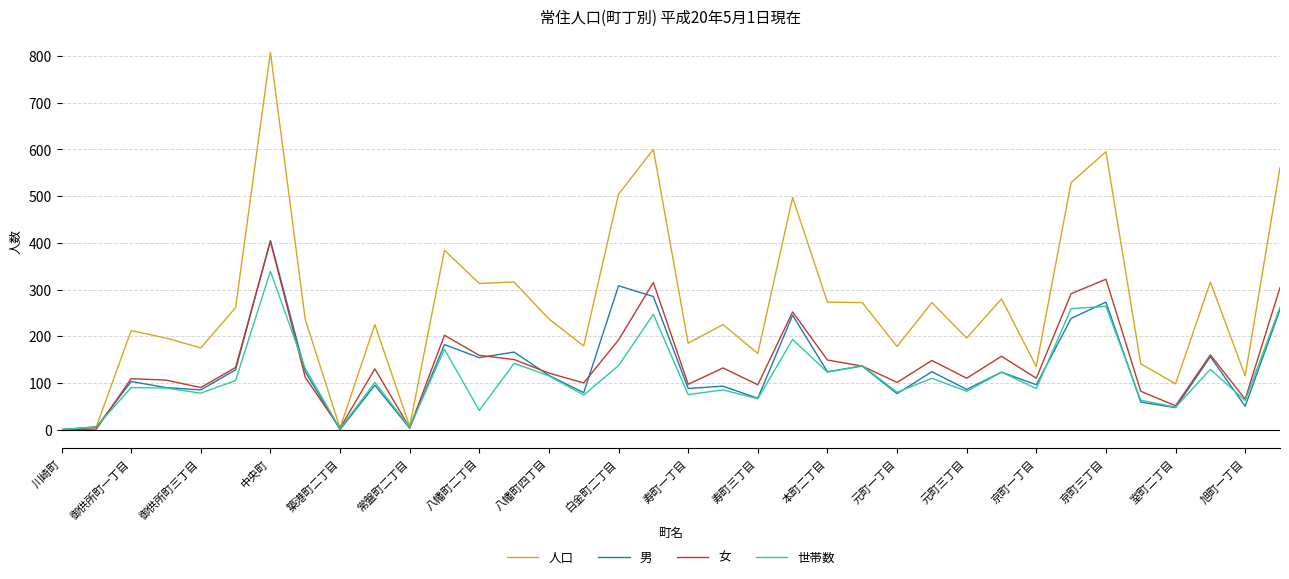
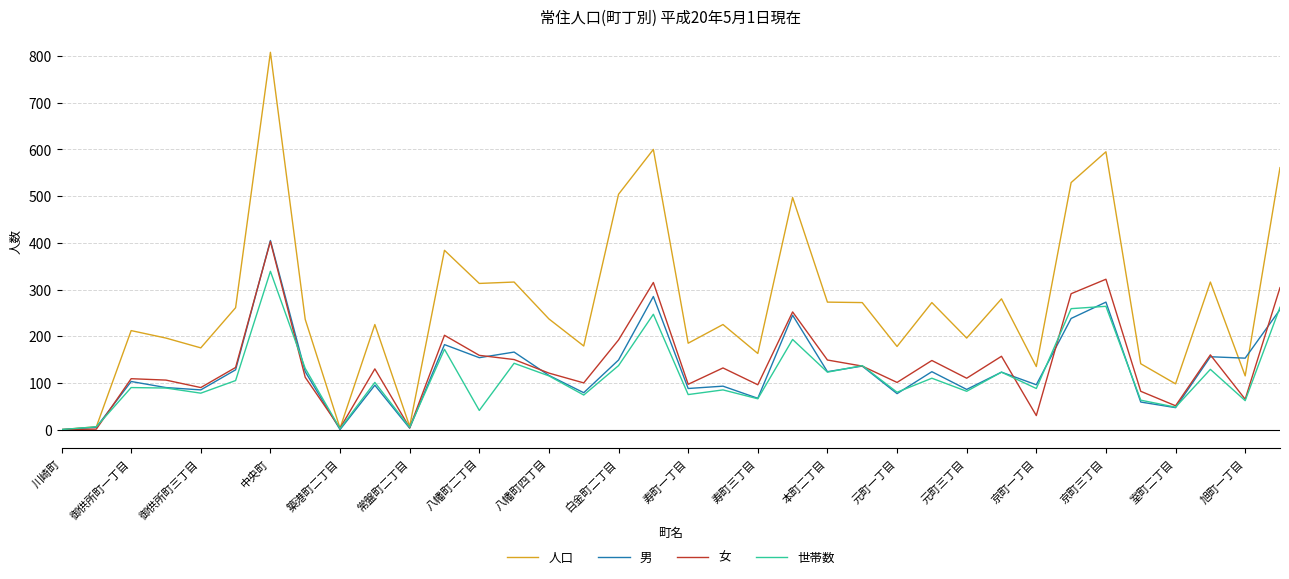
男, 白金町二丁目: 310 -> 150
女, 京町一丁目: 110 -> 30
男, 旭町一丁目: 50 -> 150
